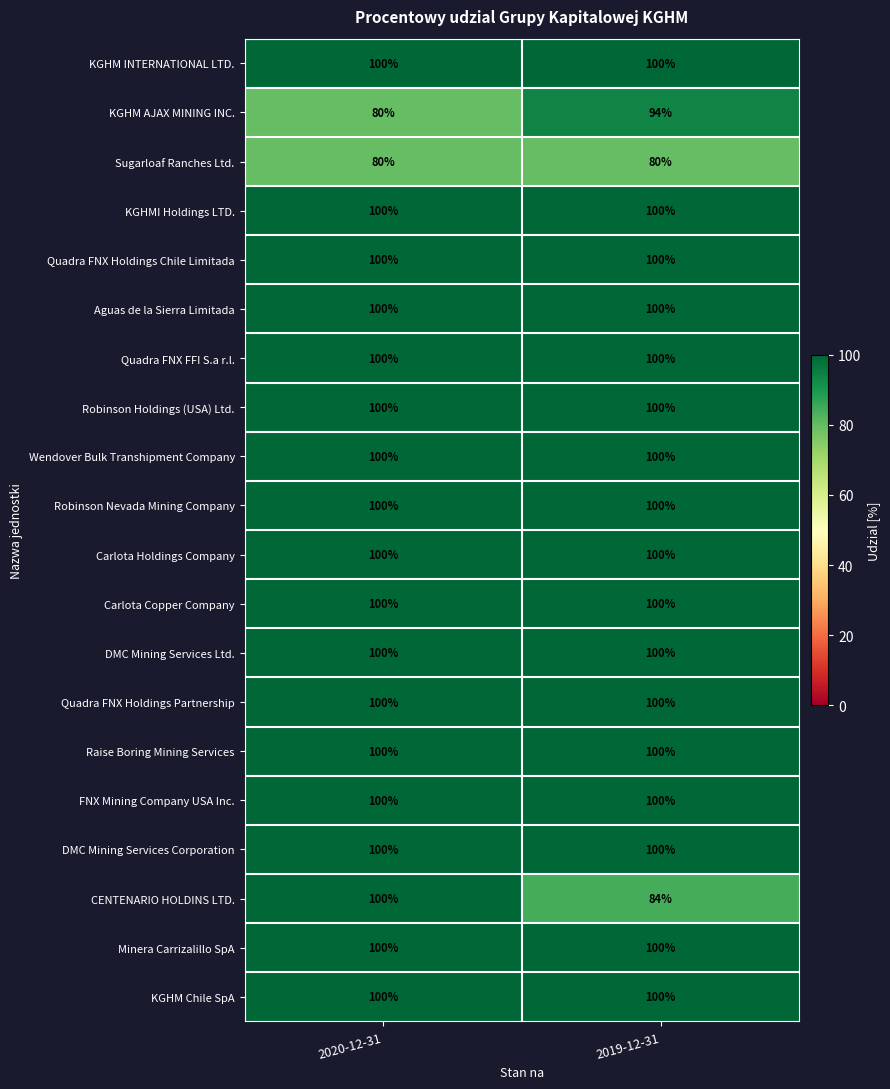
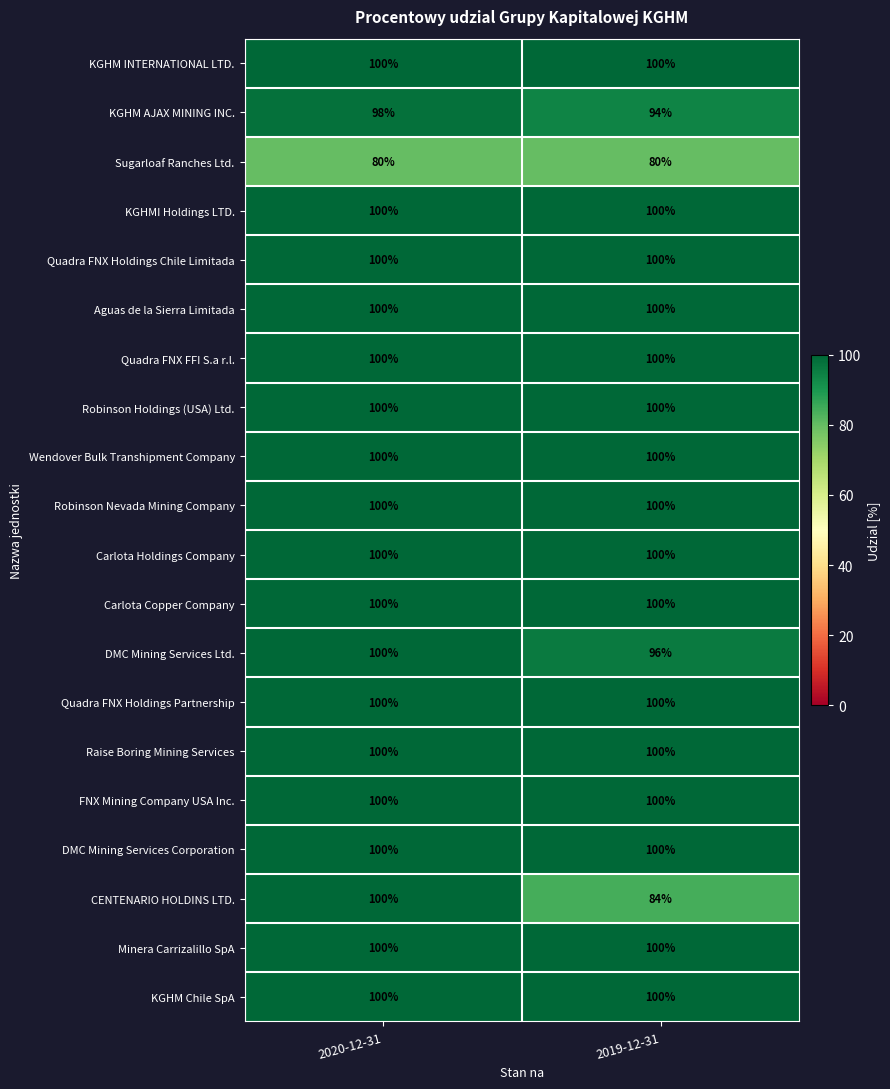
KGHM AJAX MINING INC., 2020-12-31: 80% -> 98%
DMC Mining Services Ltd., 2019-12-31: 100% -> 96%
